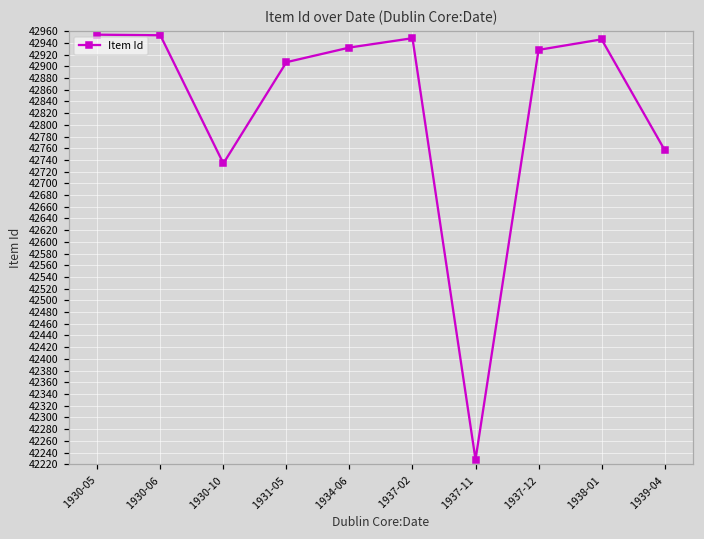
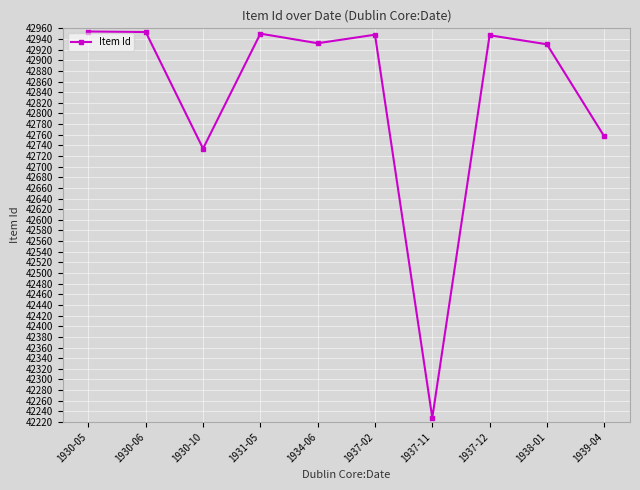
1931-05: 42910 -> 42950
1937-12: 42930 -> 42950
1938-01: 42950 -> 42930
